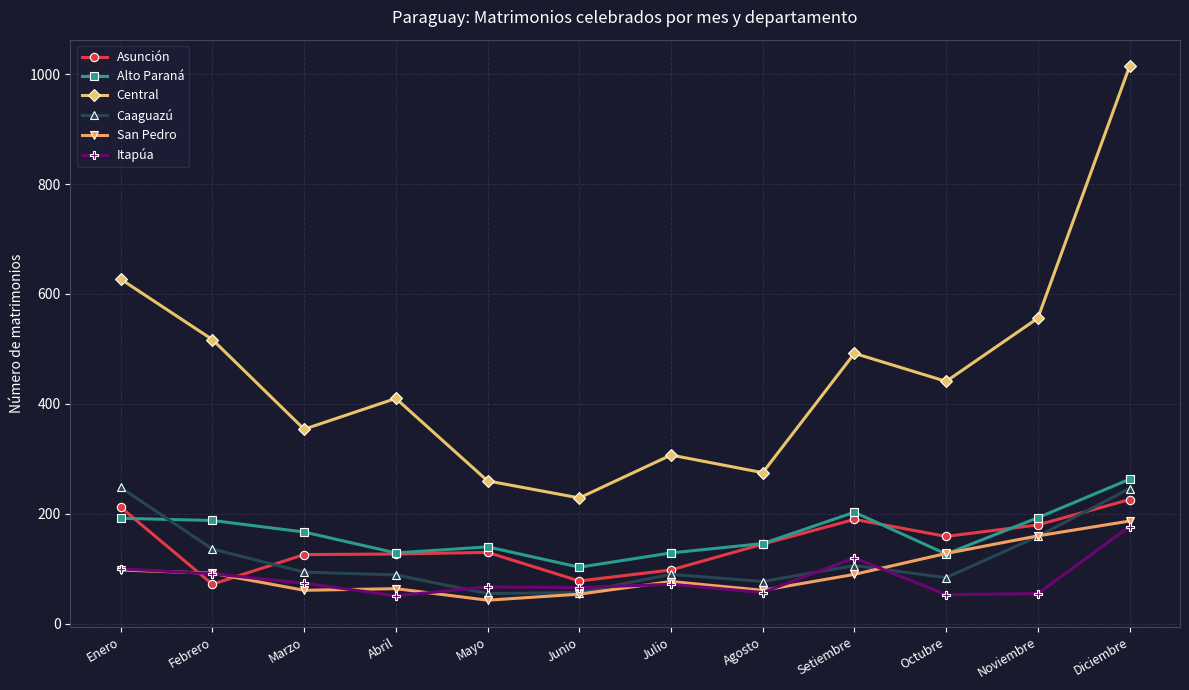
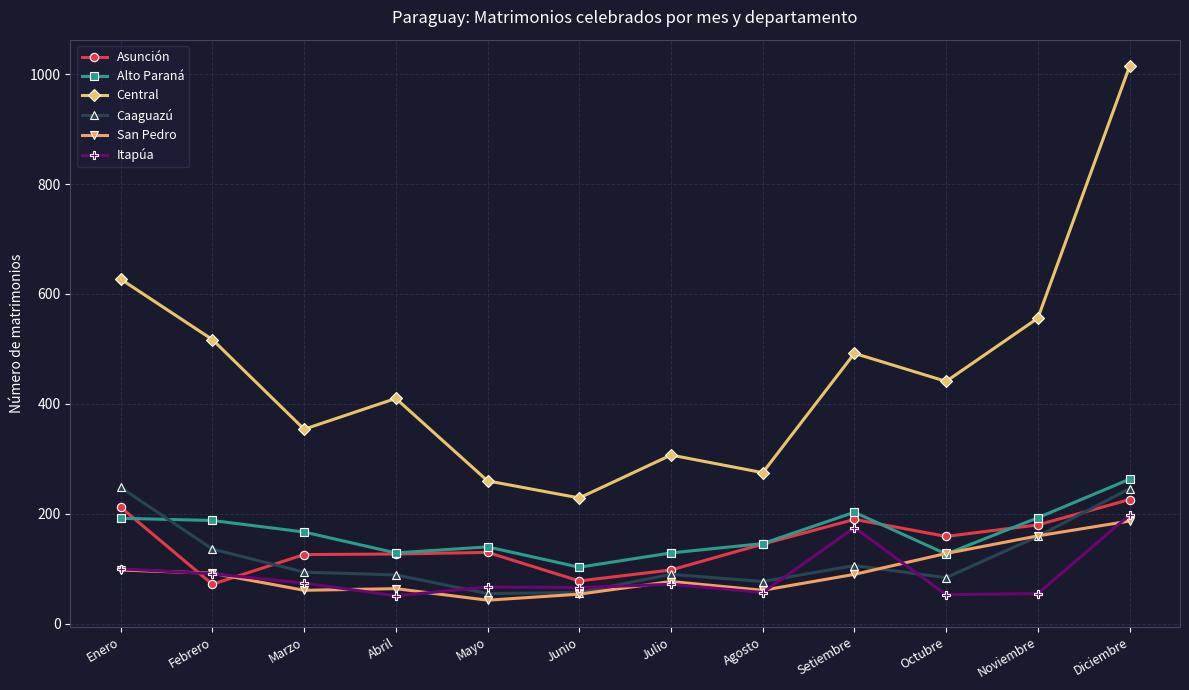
Itapúa, Setiembre: 120 -> 180
Itapúa, Diciembre: 180 -> 200
